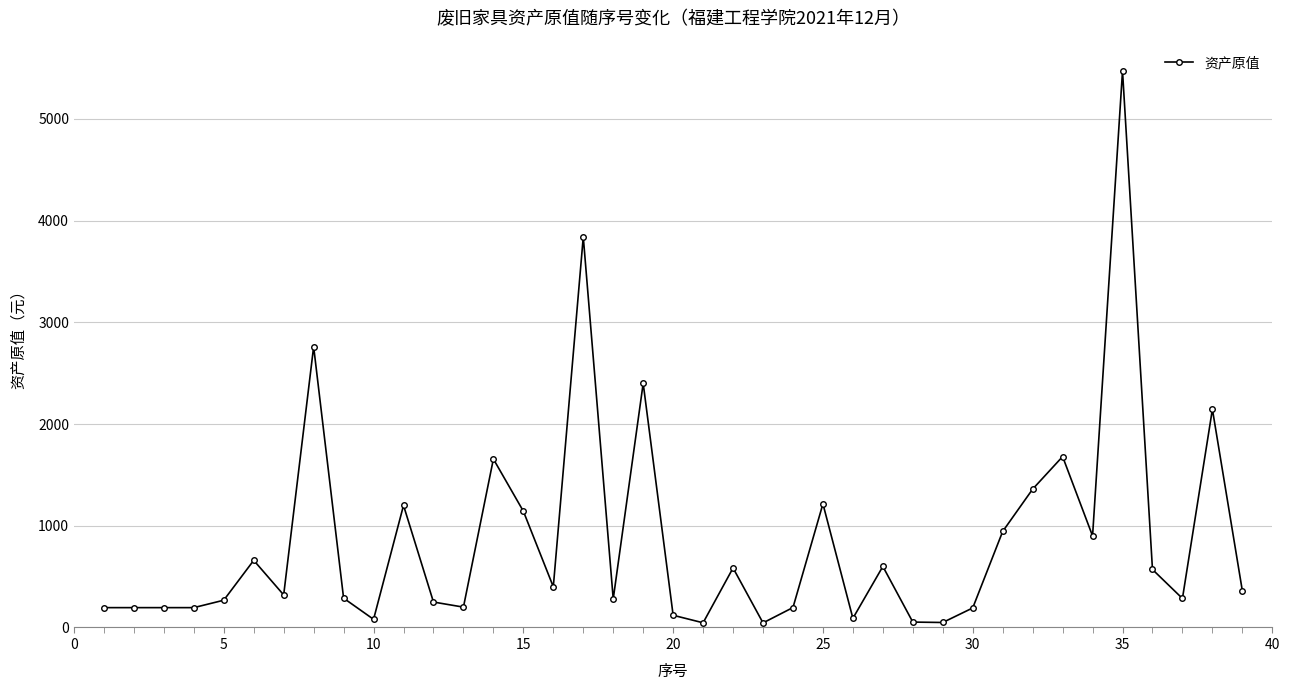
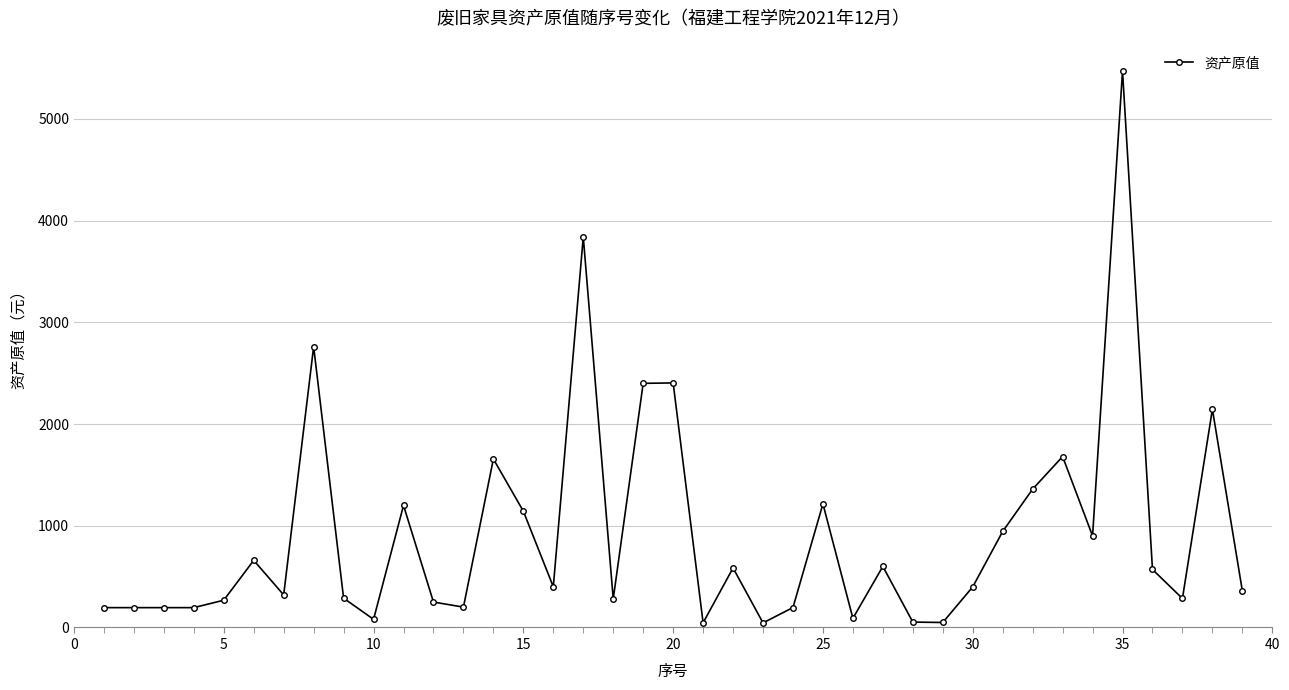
20: 120 -> 2400
30: 190 -> 400
